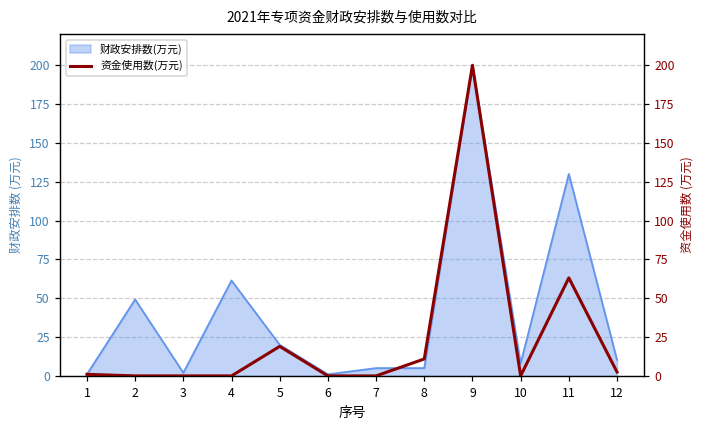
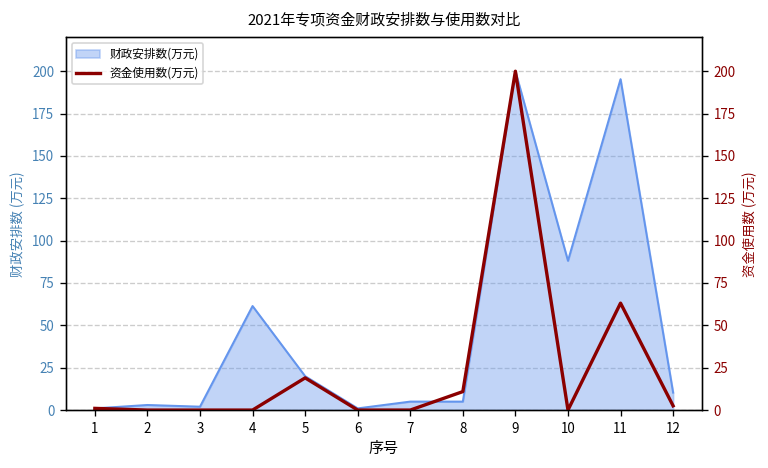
财政安排数(万元), 2: 49 -> 3
财政安排数(万元), 10: 8 -> 88
财政安排数(万元), 11: 130 -> 195
